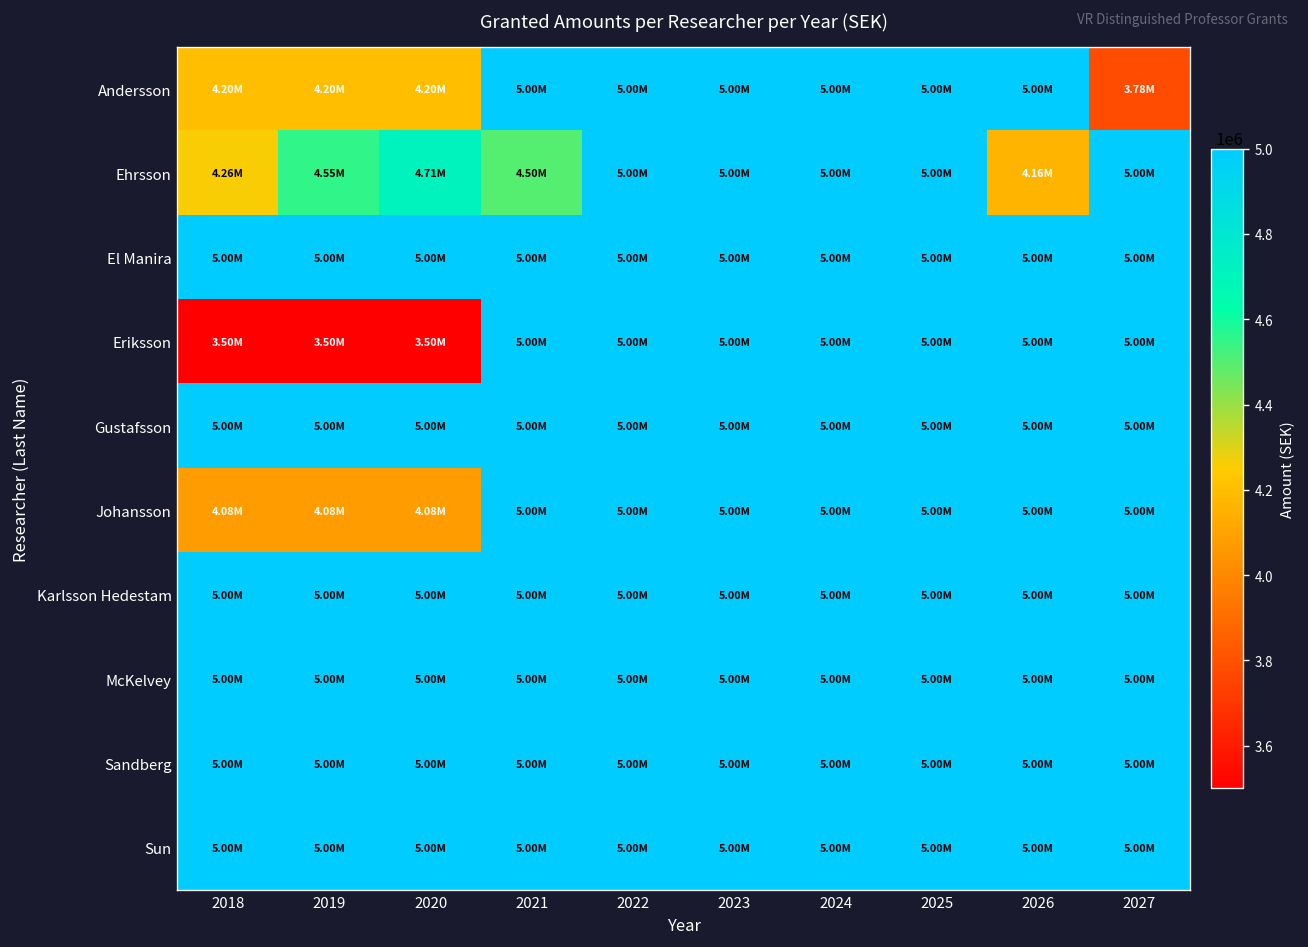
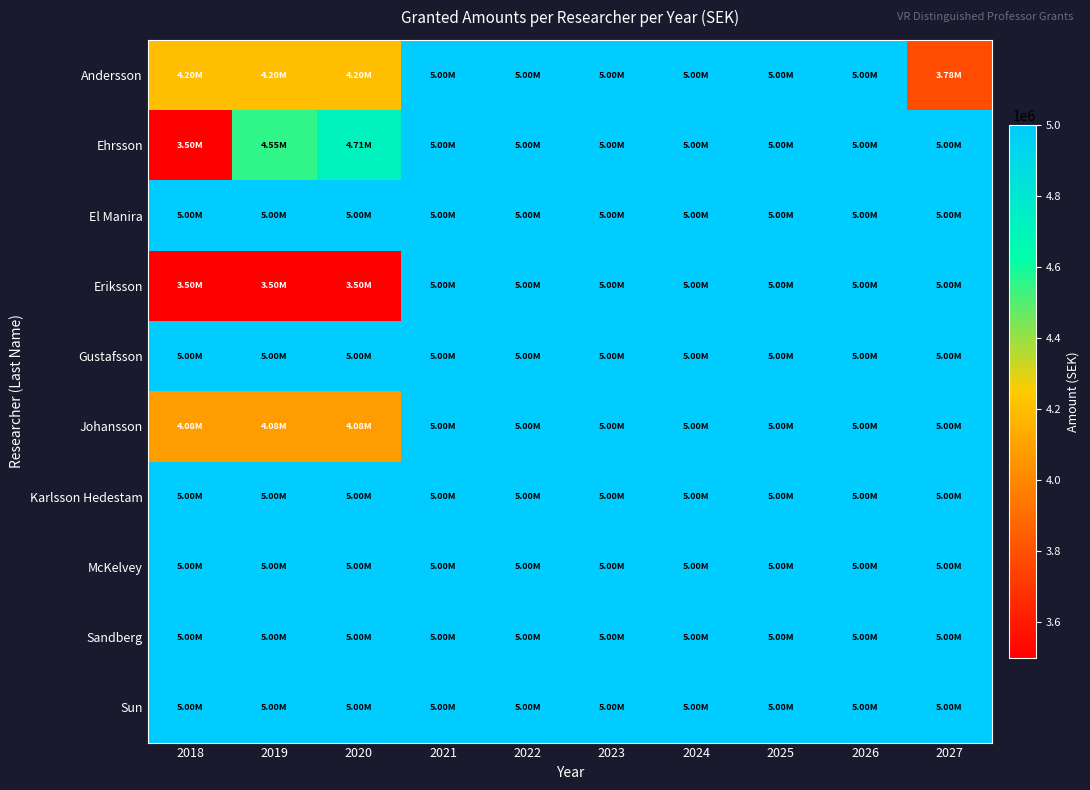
Ehrsson, 2018: 4.26M -> 3.50M
Ehrsson, 2021: 4.50M -> 5.00M
Ehrsson, 2026: 4.16M -> 5.00M
